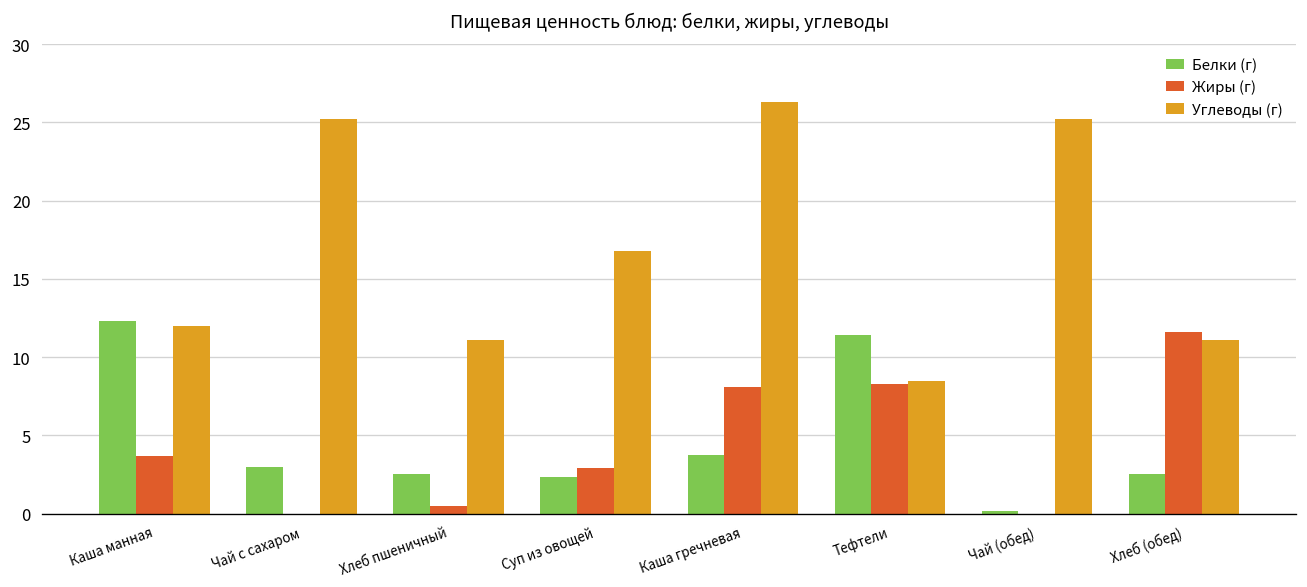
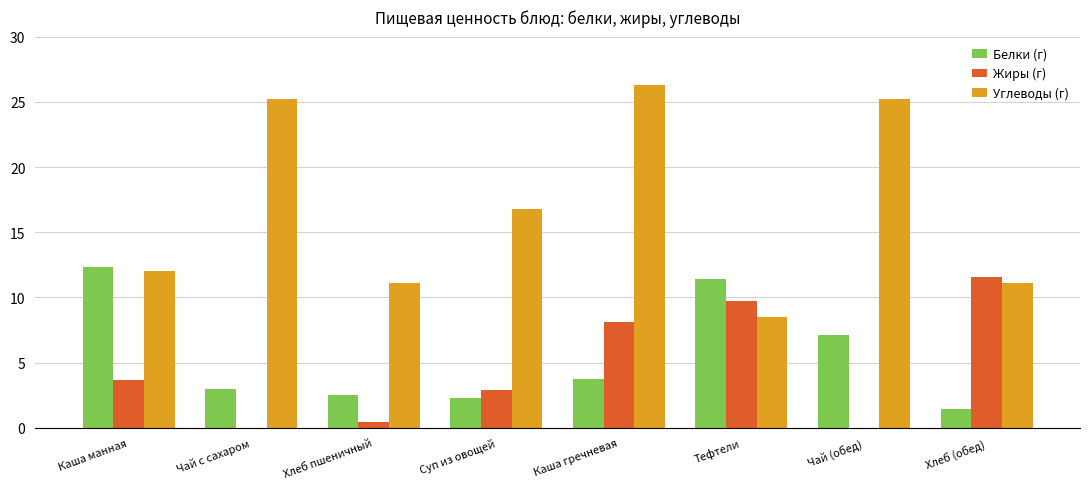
Жиры (г), Тефтели: 8.3 -> 9.7
Белки (г), Чай (обед): 0.2 -> 7.1
Белки (г), Хлеб (обед): 2.6 -> 1.4
